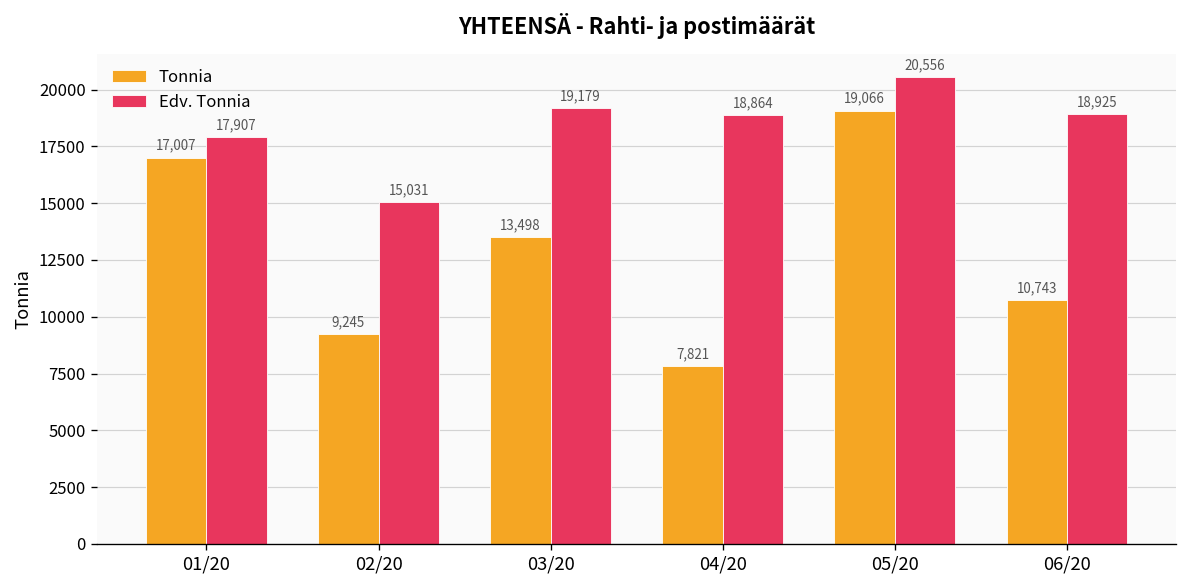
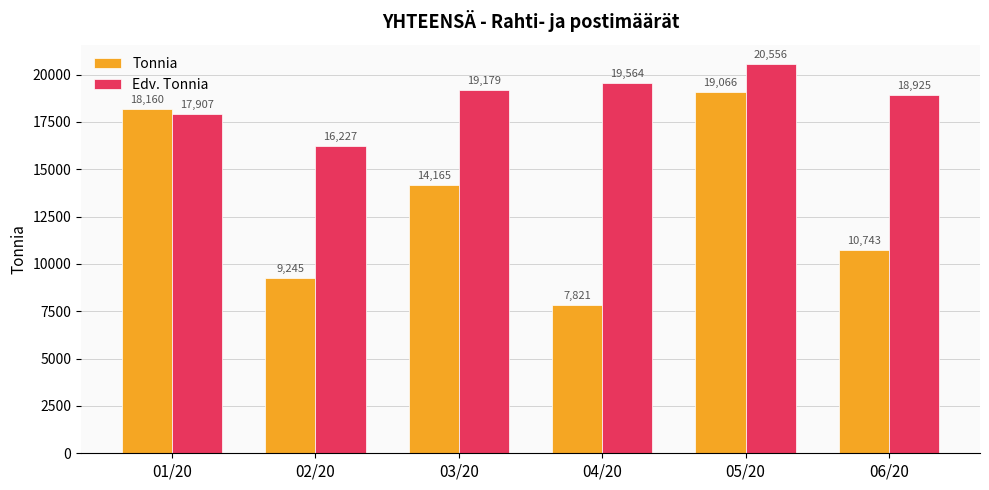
Tonnia, 01/20: 17,007 -> 18,160
Edv. Tonnia, 02/20: 15,031 -> 16,227
Tonnia, 03/20: 13,498 -> 14,165
Edv. Tonnia, 04/20: 18,864 -> 19,564
